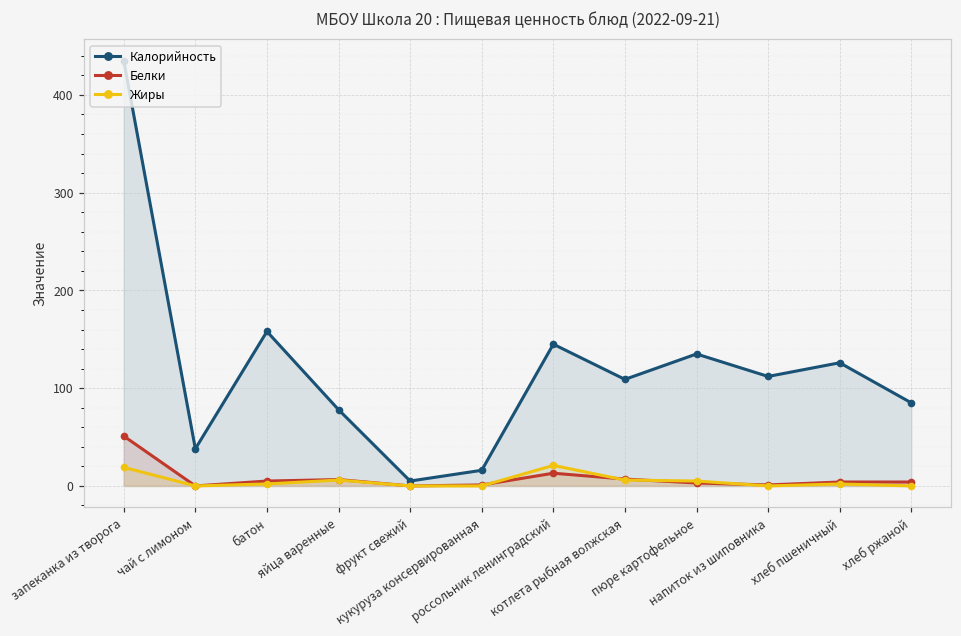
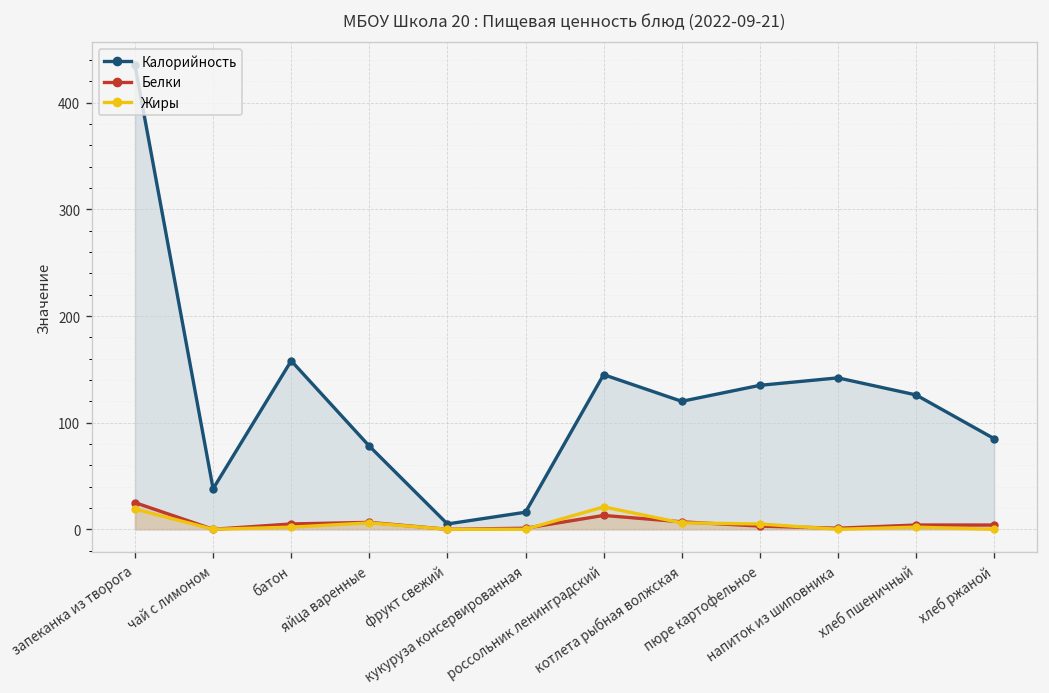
Белки, запеканка из творога: 50 -> 30
Калорийность, котлета рыбная волжская: 110 -> 120
Калорийность, напиток из шиповника: 110 -> 140
